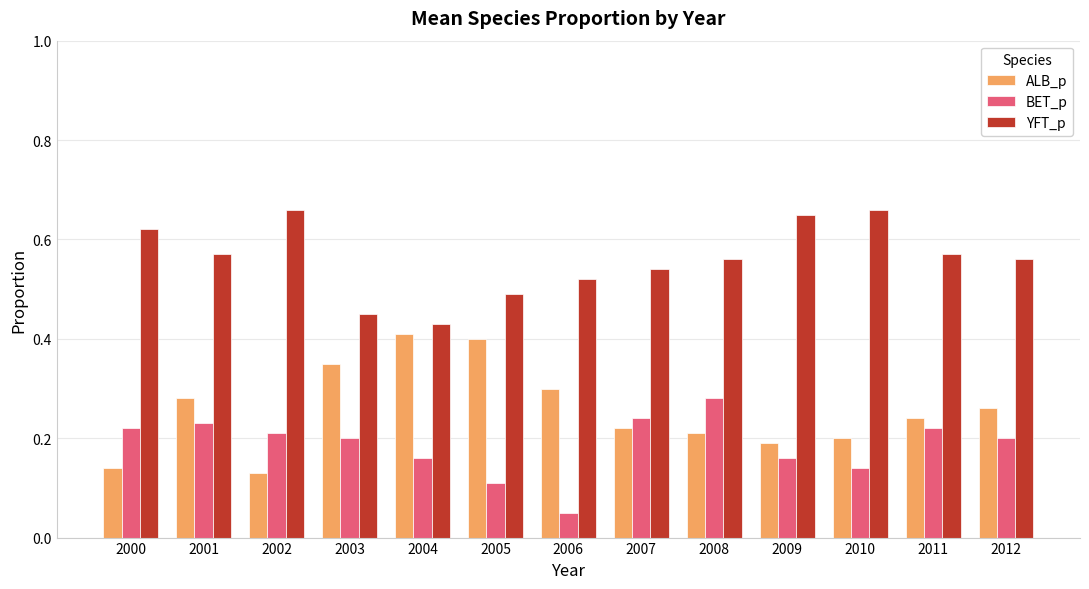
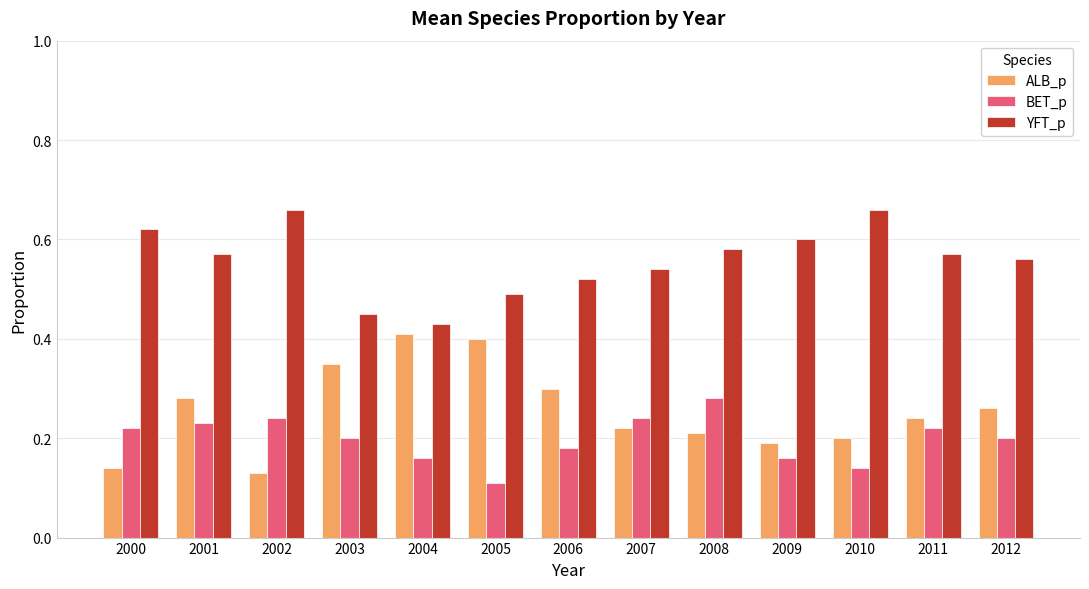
BET_p, 2002: 0.21 -> 0.24
BET_p, 2006: 0.05 -> 0.18
YFT_p, 2008: 0.56 -> 0.58
YFT_p, 2009: 0.65 -> 0.60
